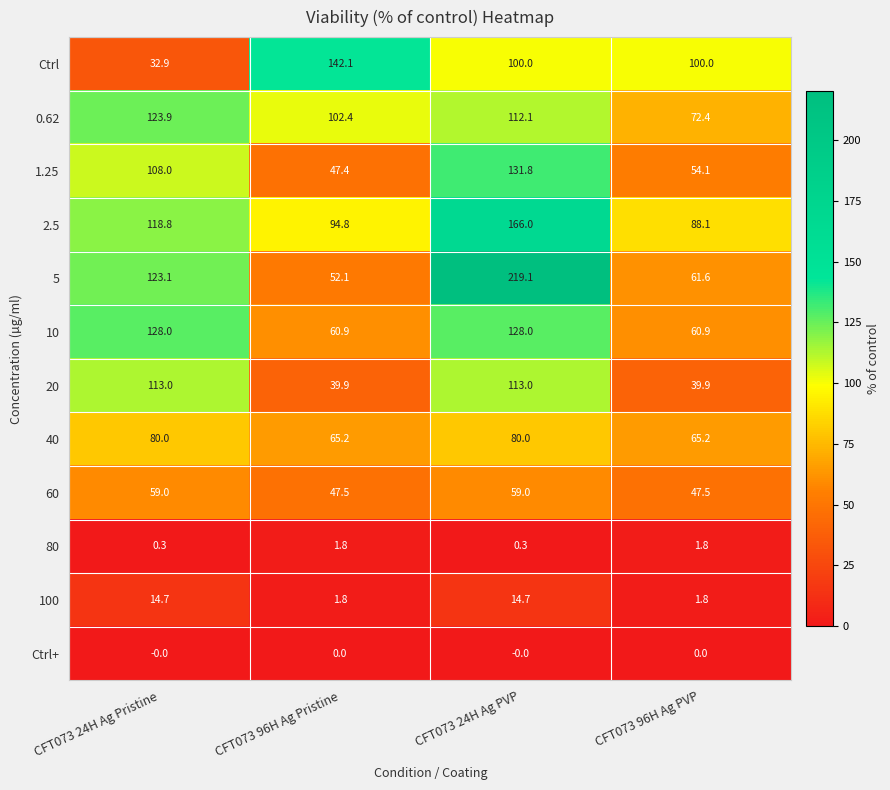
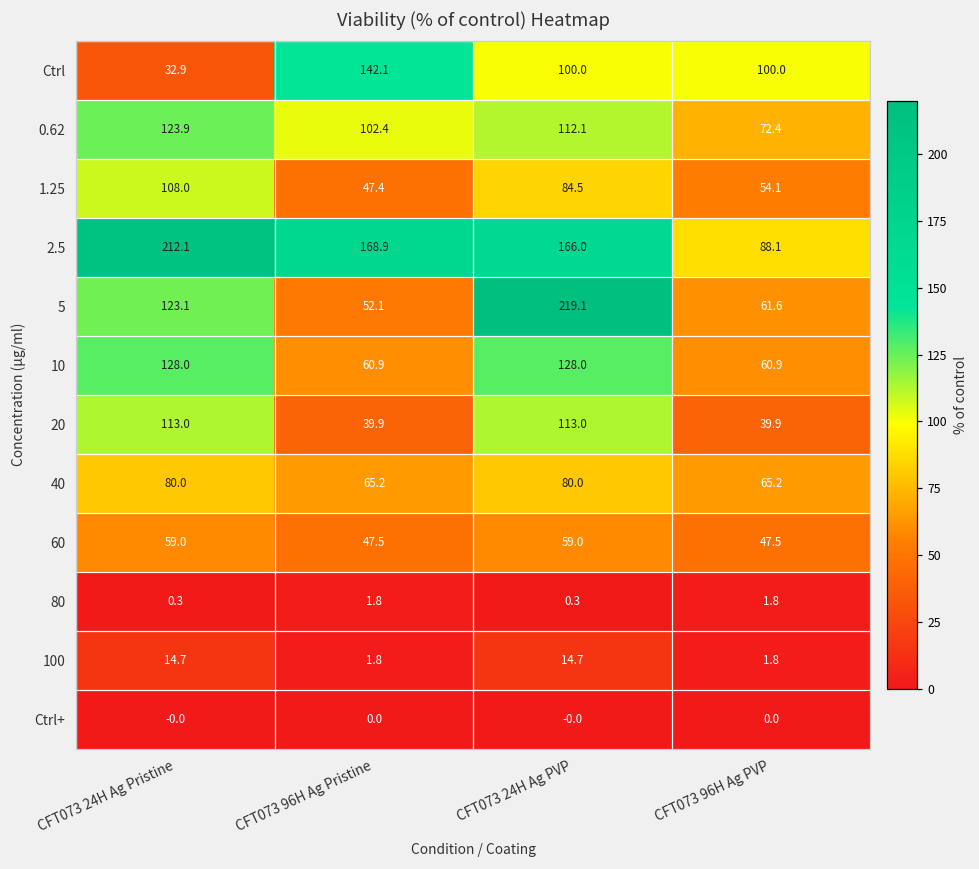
1.25, CFT073 24H Ag PVP: 131.8 -> 84.5
2.5, CFT073 24H Ag Pristine: 118.8 -> 212.1
2.5, CFT073 96H Ag Pristine: 94.8 -> 168.9
